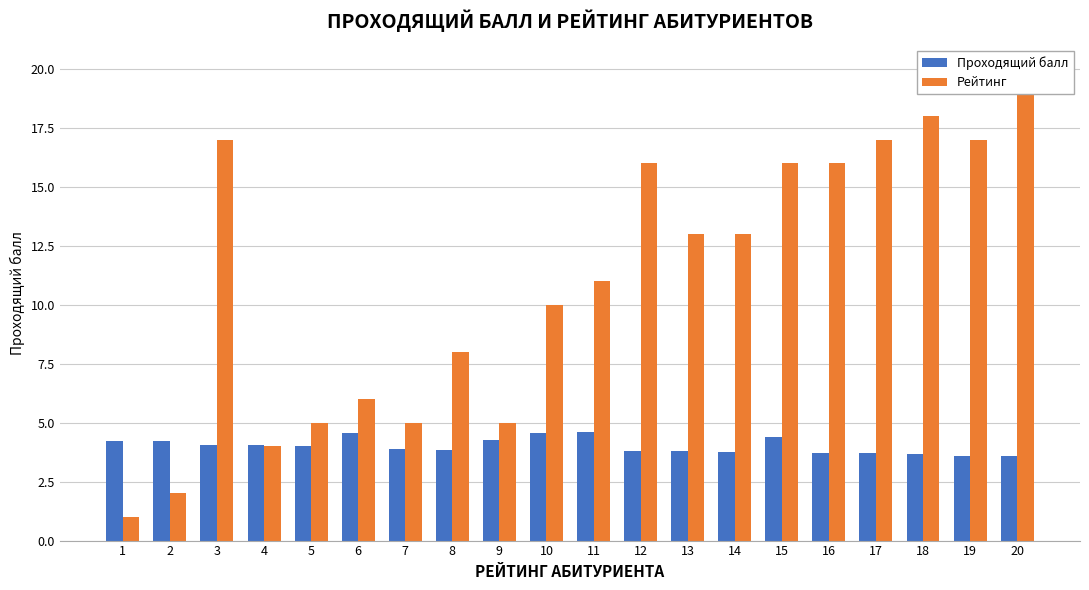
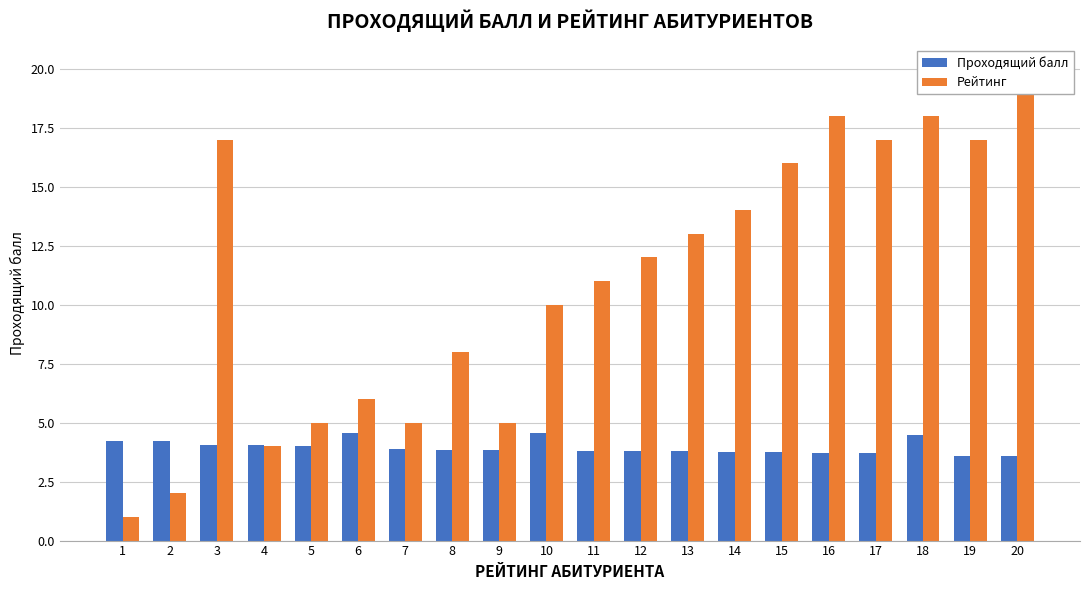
Проходящий балл, 9: 4.3 -> 3.9
Проходящий балл, 11: 4.6 -> 3.8
Рейтинг, 12: 16 -> 12
Рейтинг, 14: 13 -> 14
Проходящий балл, 15: 4.4 -> 3.8
Рейтинг, 16: 16 -> 18
Проходящий балл, 18: 3.7 -> 4.5
